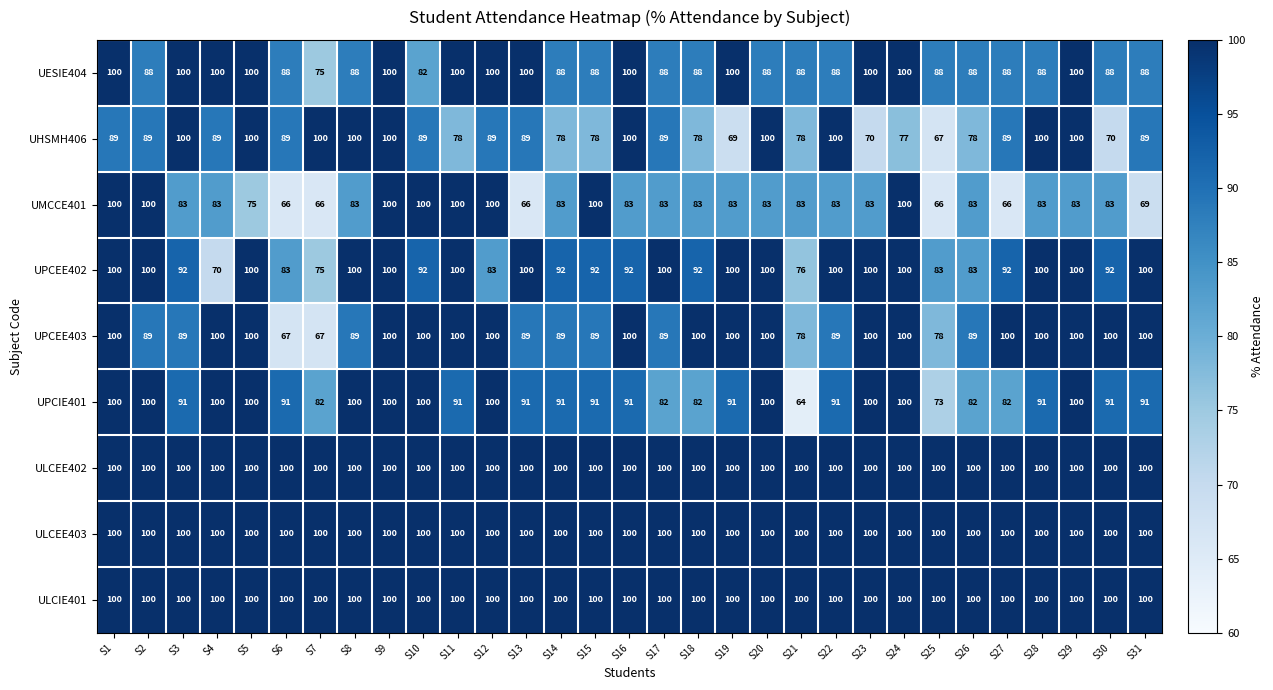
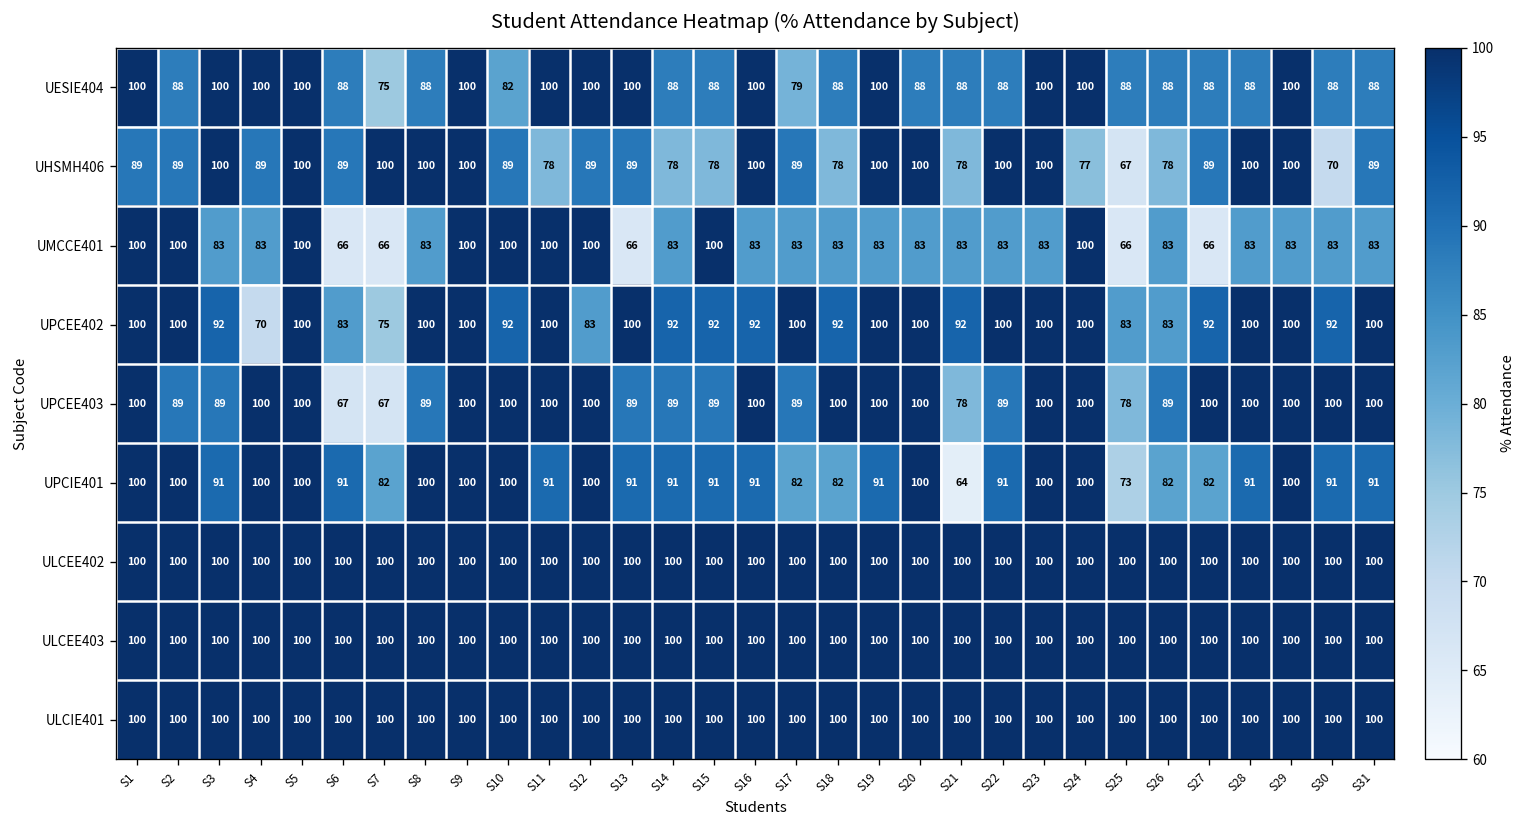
UESIE404, S17: 88 -> 79
UHSMH406, S19: 69 -> 100
UHSMH406, S23: 70 -> 100
UMCCE401, S5: 75 -> 100
UMCCE401, S31: 69 -> 83
UPCEE402, S21: 76 -> 92
